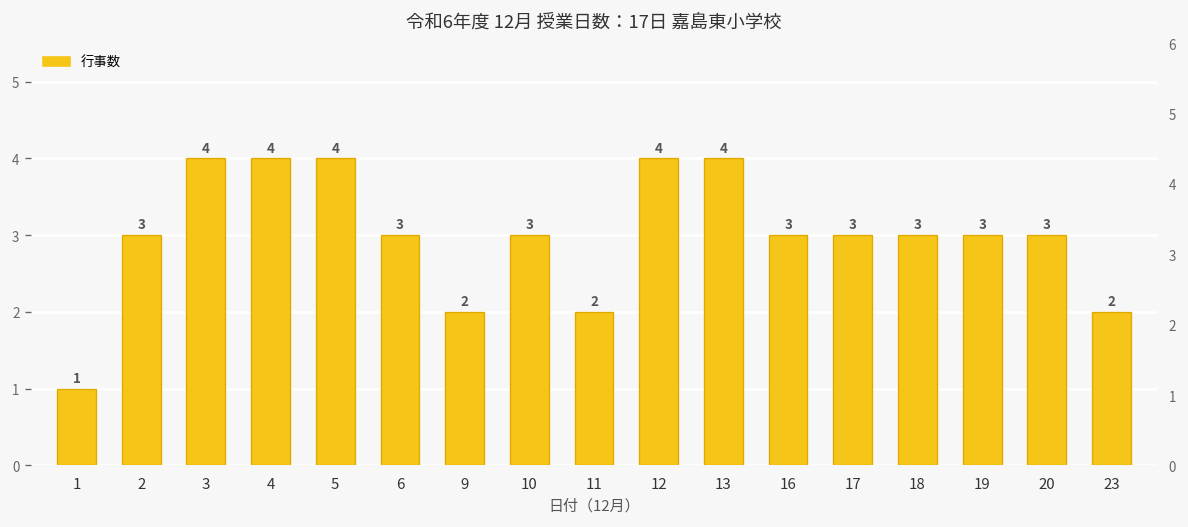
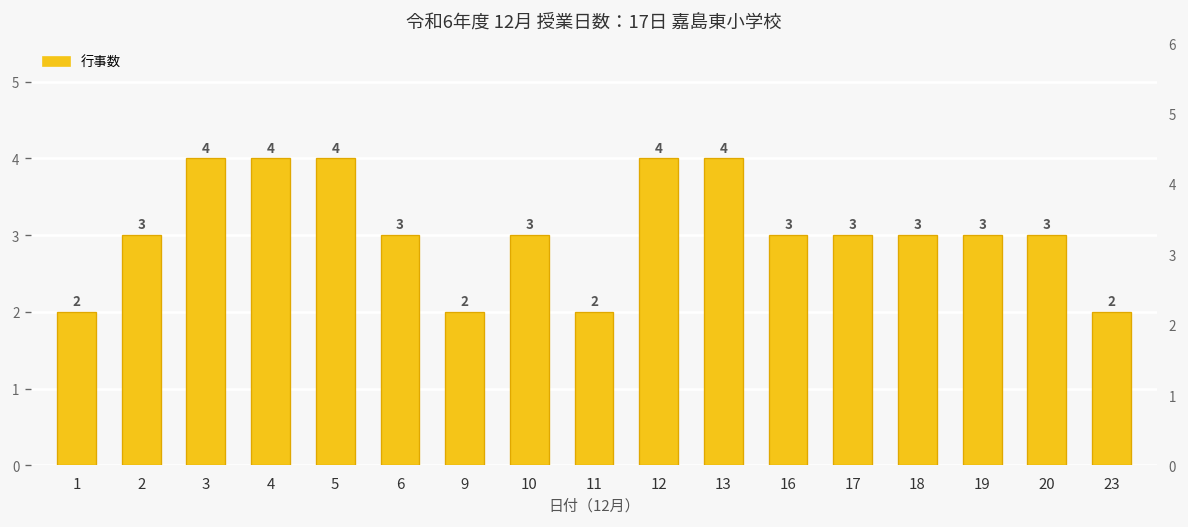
1: 1 -> 2
